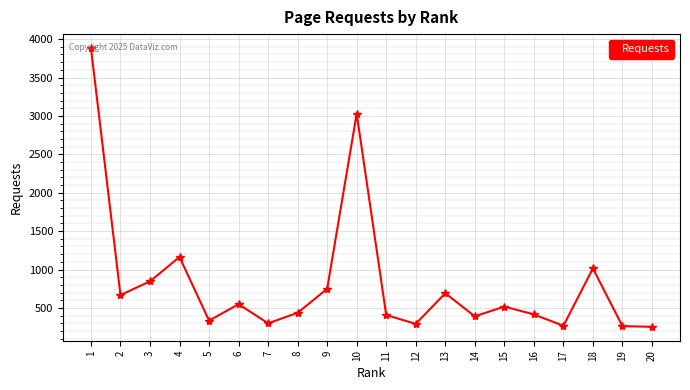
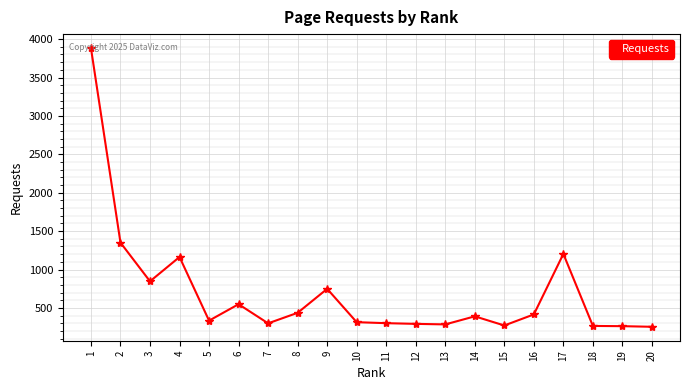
2: 700 -> 1400
10: 3000 -> 300
11: 400 -> 300
13: 700 -> 300
15: 500 -> 300
17: 300 -> 1200
18: 1000 -> 300
